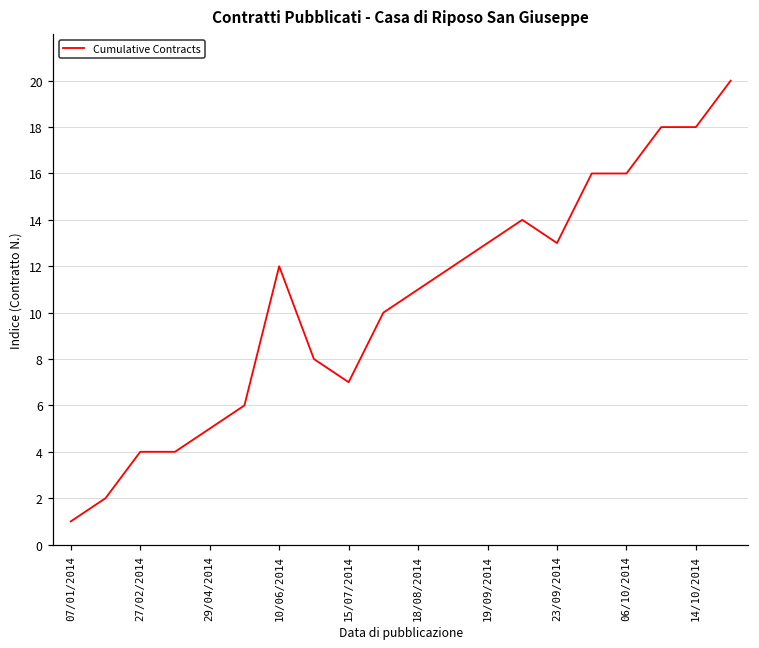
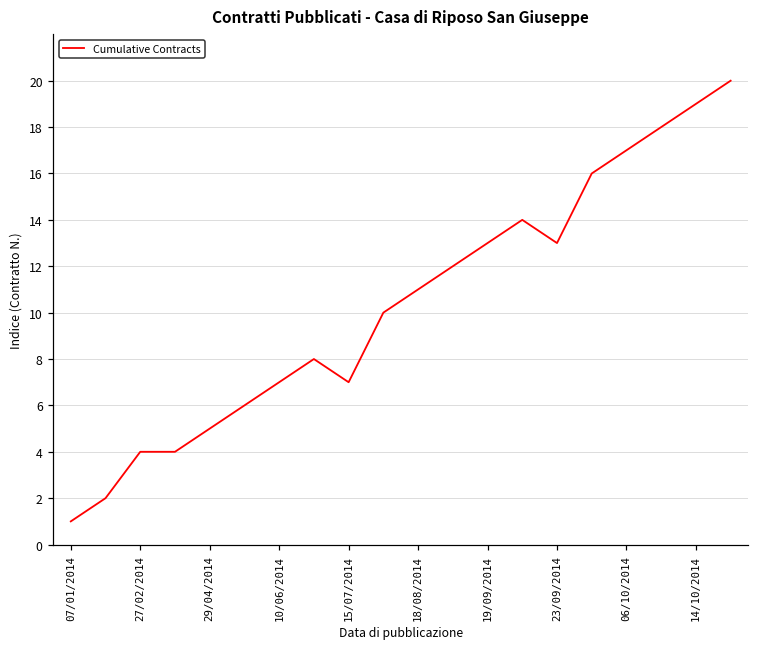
10/06/2014: 12 -> 7
06/10/2014: 16 -> 17
14/10/2014: 18 -> 19
